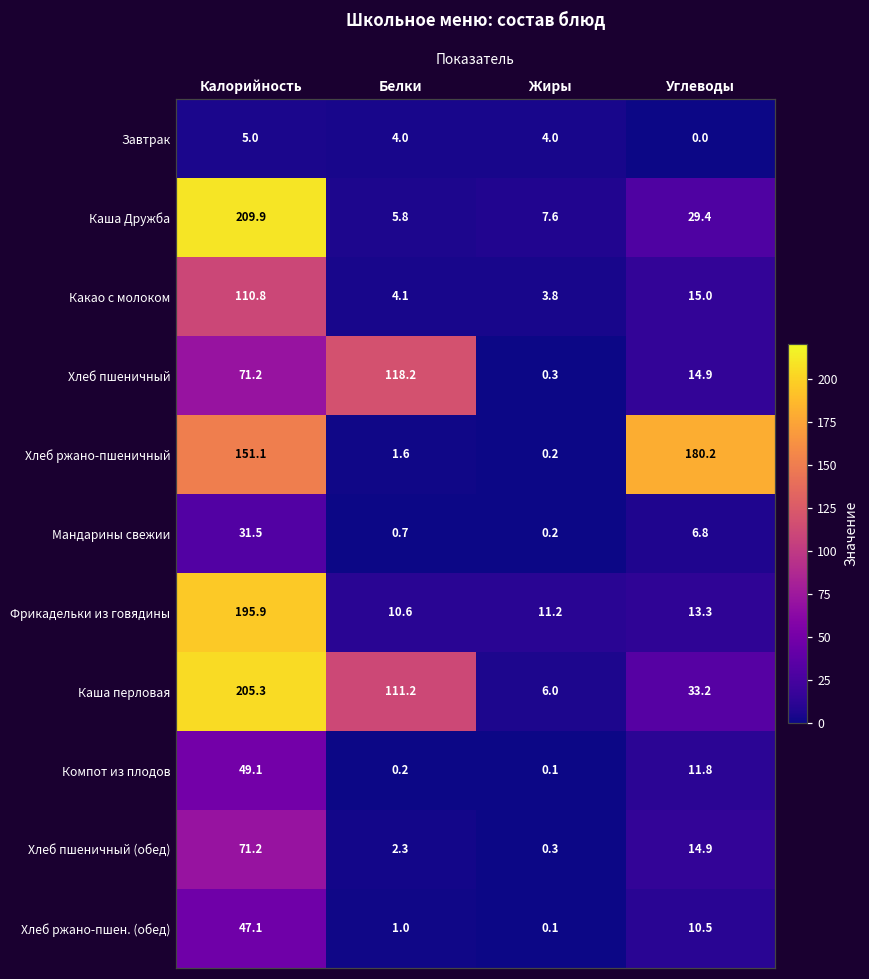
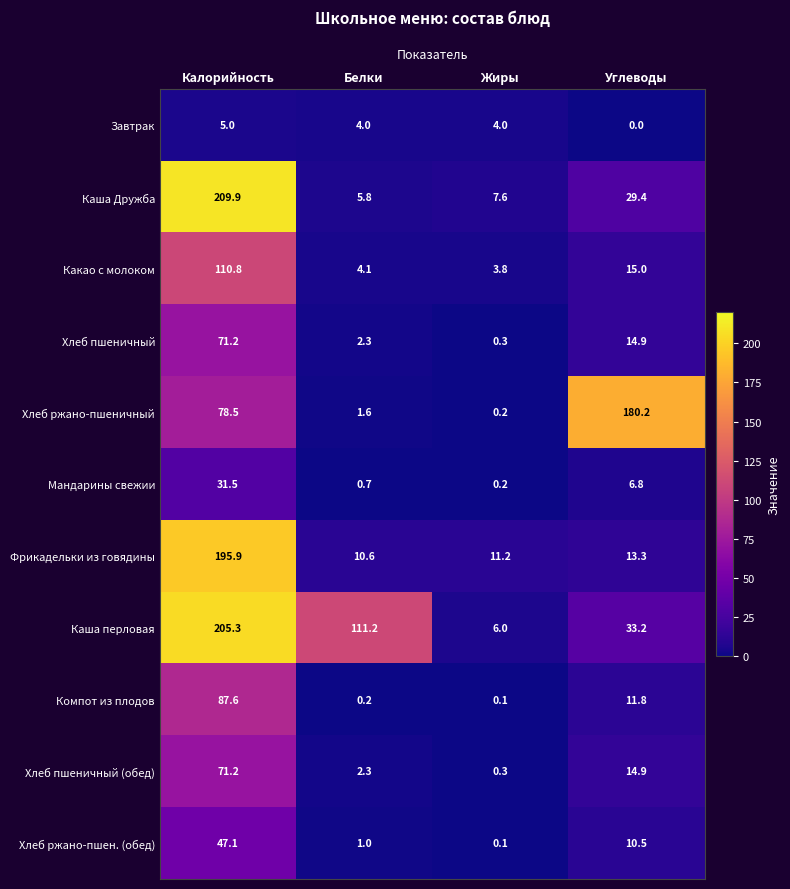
Хлеб пшеничный, Белки: 118.2 -> 2.3
Хлеб ржано-пшеничный, Калорийность: 151.1 -> 78.5
Компот из плодов, Калорийность: 49.1 -> 87.6
